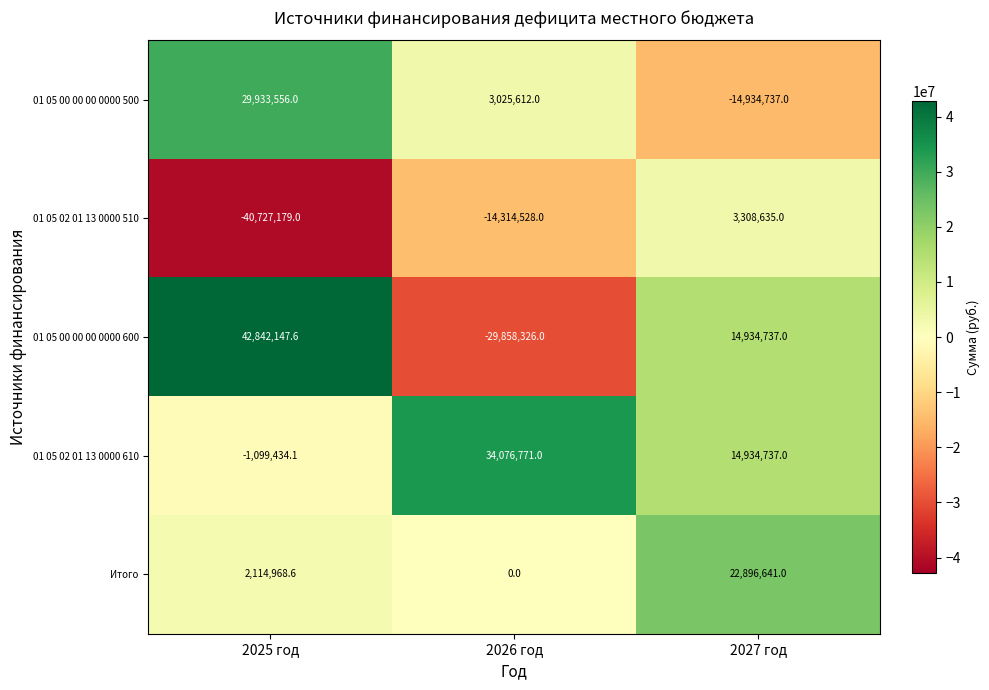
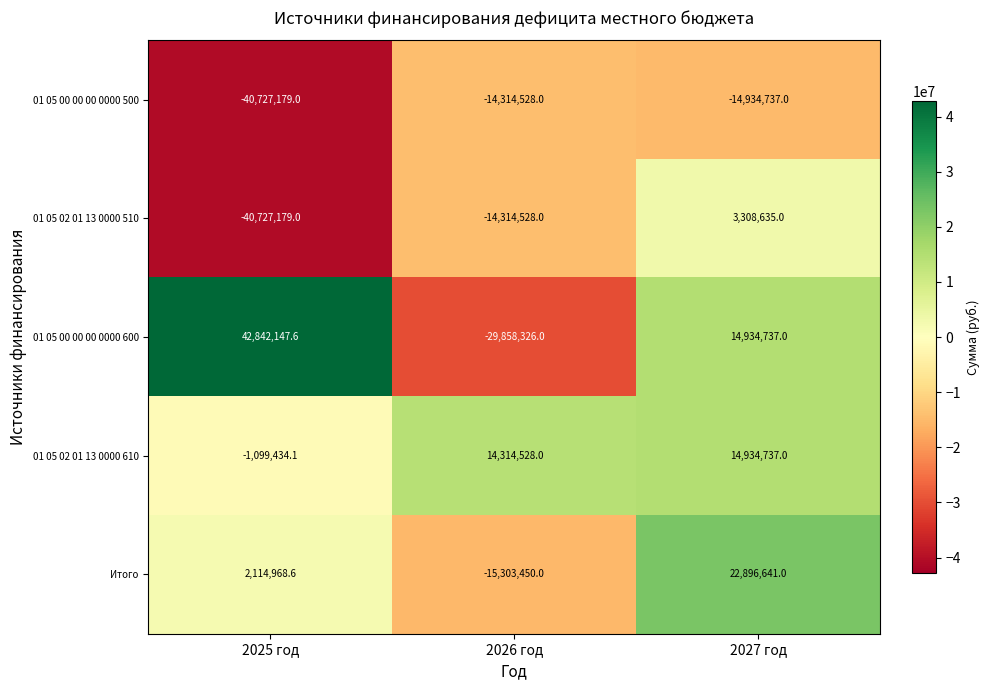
01 05 00 00 00 0000 500, 2025 год: 29,933,556.0 -> -40,727,179.0
01 05 00 00 00 0000 500, 2026 год: 3,025,612.0 -> -14,314,528.0
01 05 02 01 13 0000 610, 2026 год: 34,076,771.0 -> 14,314,528.0
Итого, 2026 год: 0.0 -> -15,303,450.0
